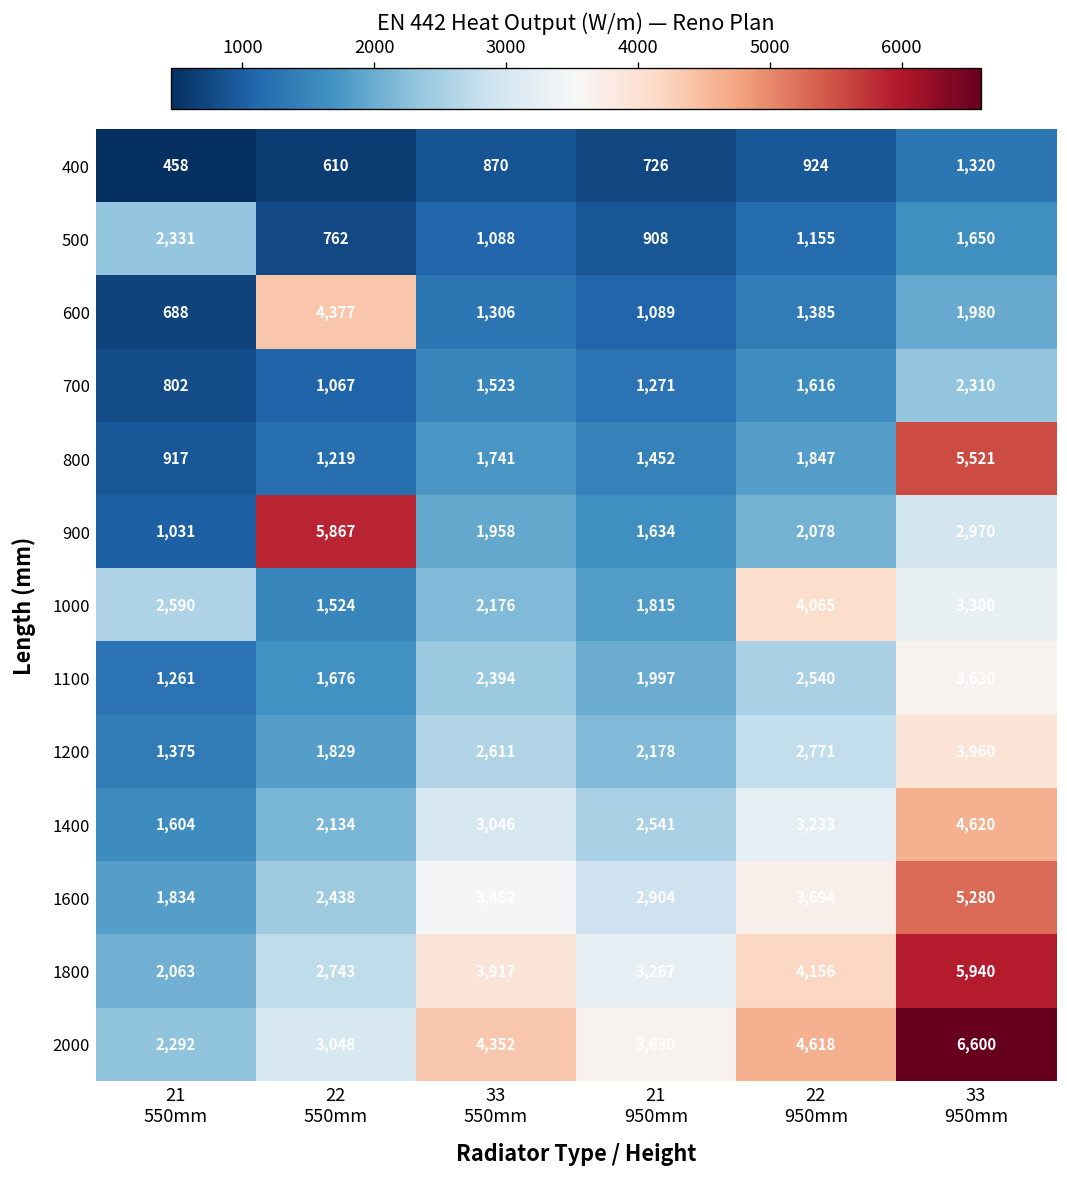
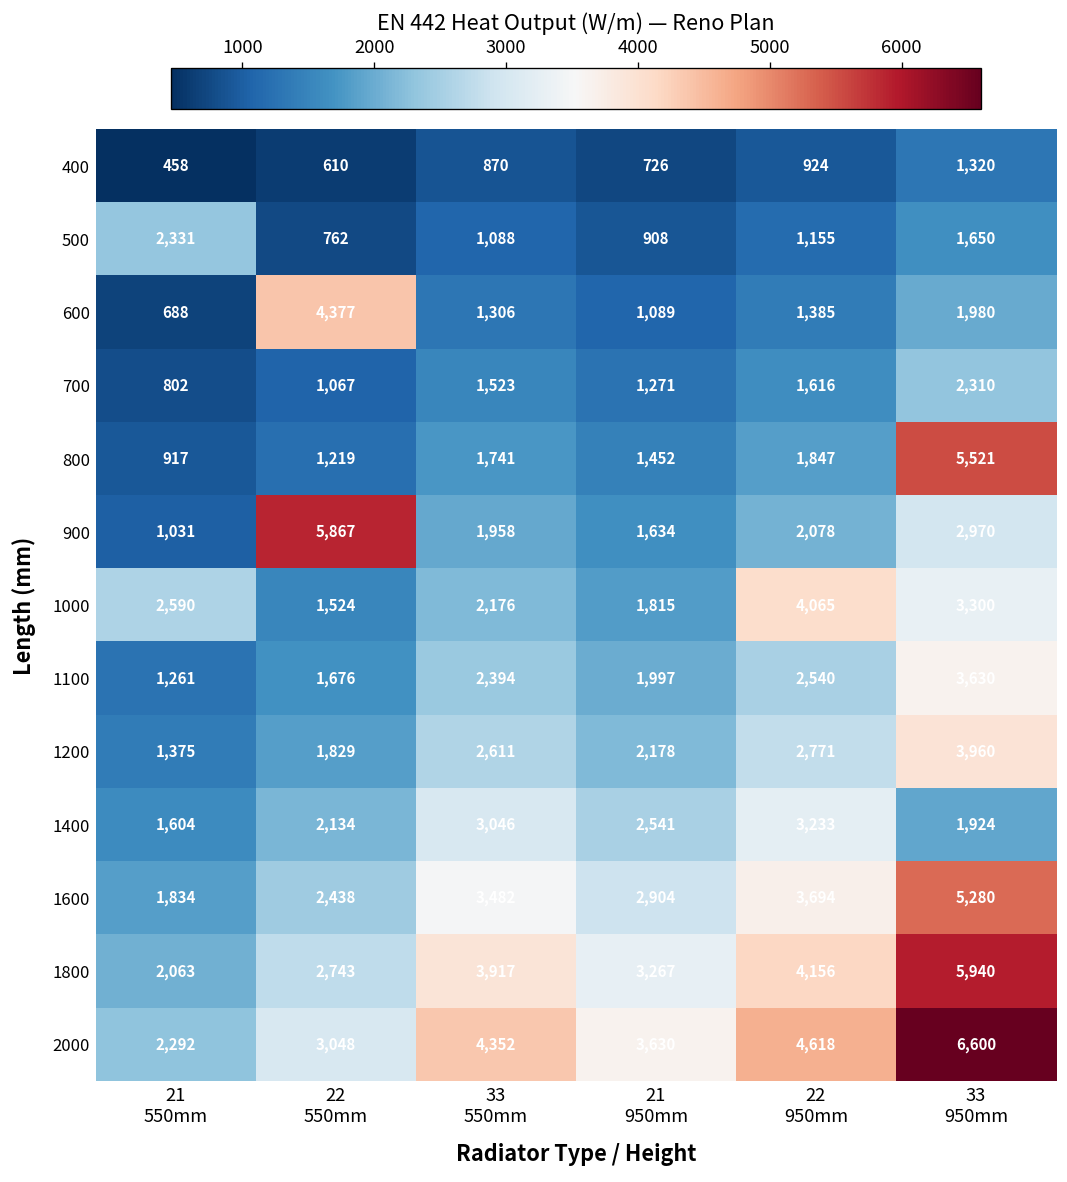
1400, 33 950mm: 4,620 -> 1,924
